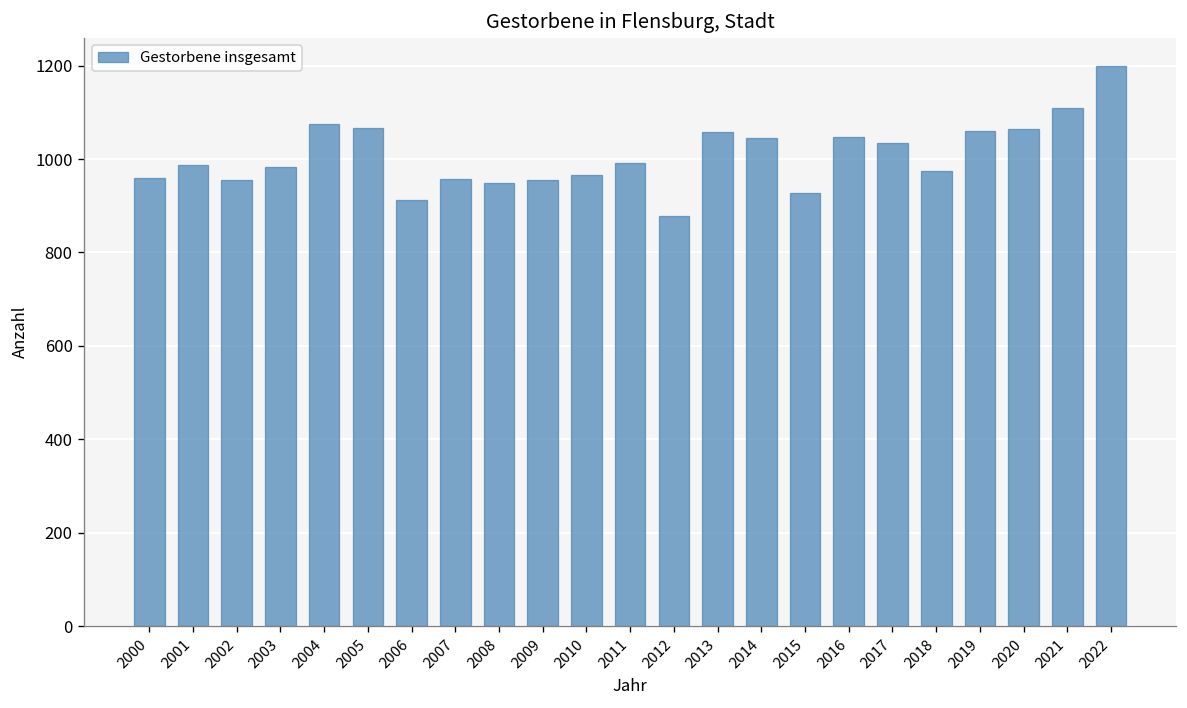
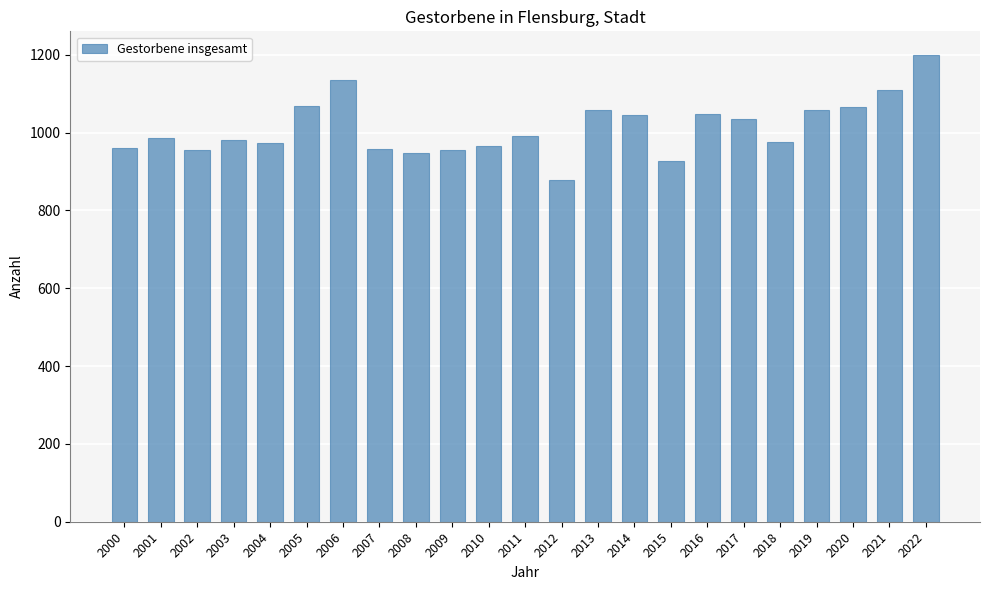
2004: 1080 -> 970
2006: 910 -> 1130
